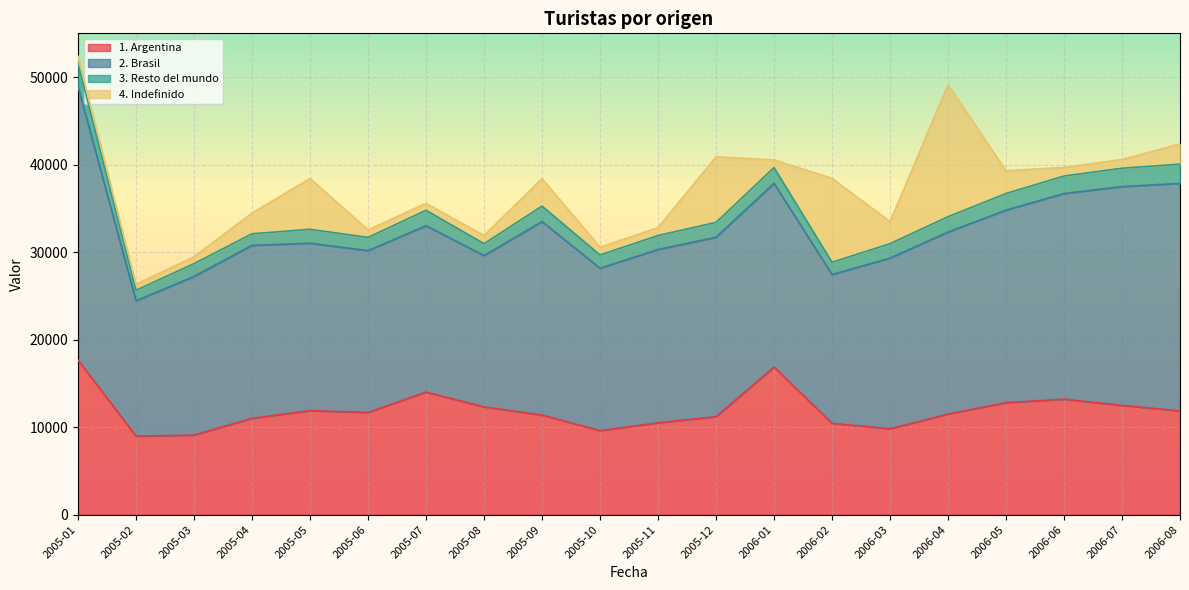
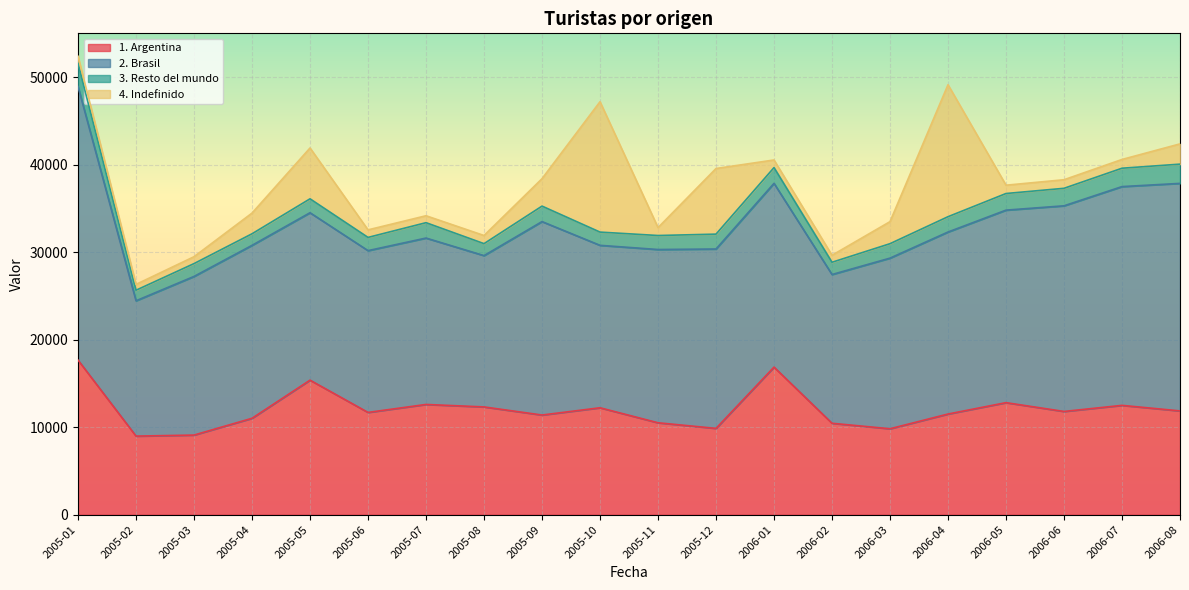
1. Argentina, 2005-05: 12000 -> 15000
1. Argentina, 2005-07: 14000 -> 13000
1. Argentina, 2005-10: 10000 -> 12000
4. Indefinido, 2005-10: 1000 -> 15000
1. Argentina, 2005-12: 11000 -> 10000
4. Indefinido, 2006-02: 10000 -> 1000
4. Indefinido, 2006-05: 3000 -> 1000
1. Argentina, 2006-06: 13000 -> 12000
